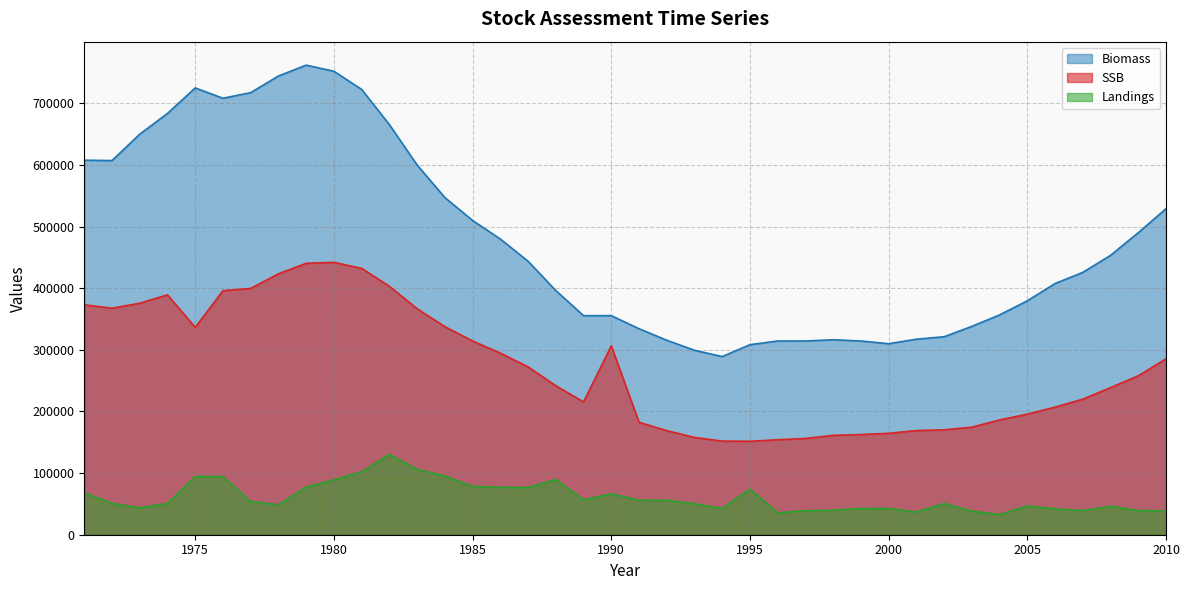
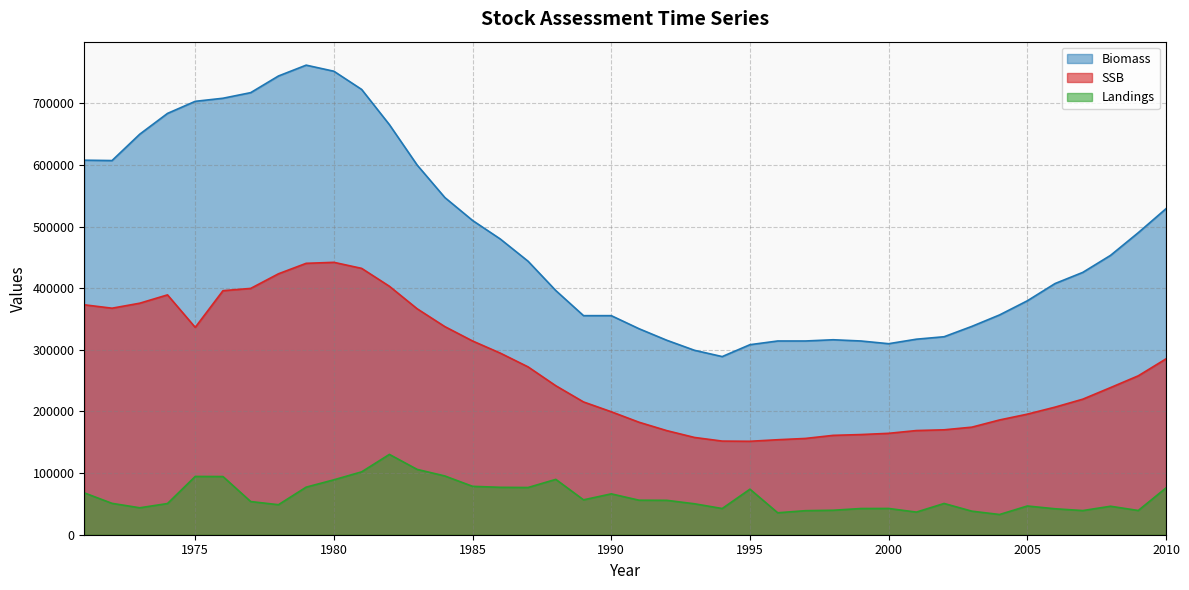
Biomass, 1975: 720000 -> 700000
SSB, 1990: 310000 -> 200000
Landings, 2010: 40000 -> 80000
